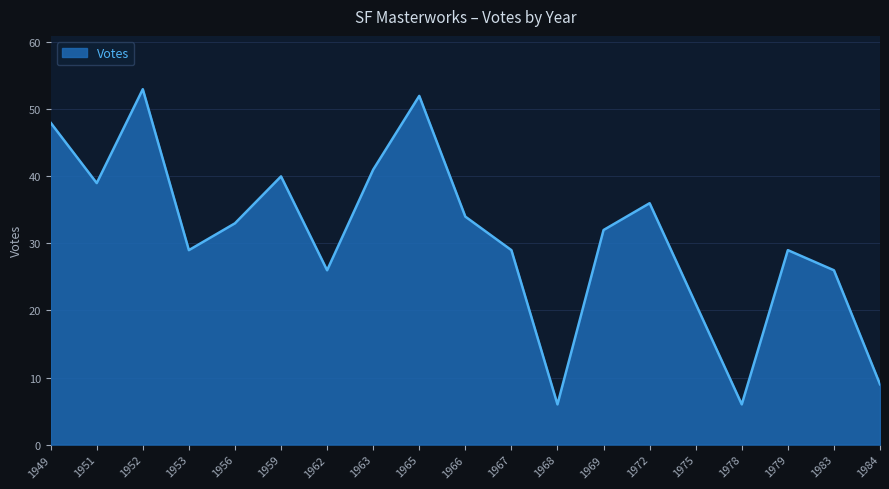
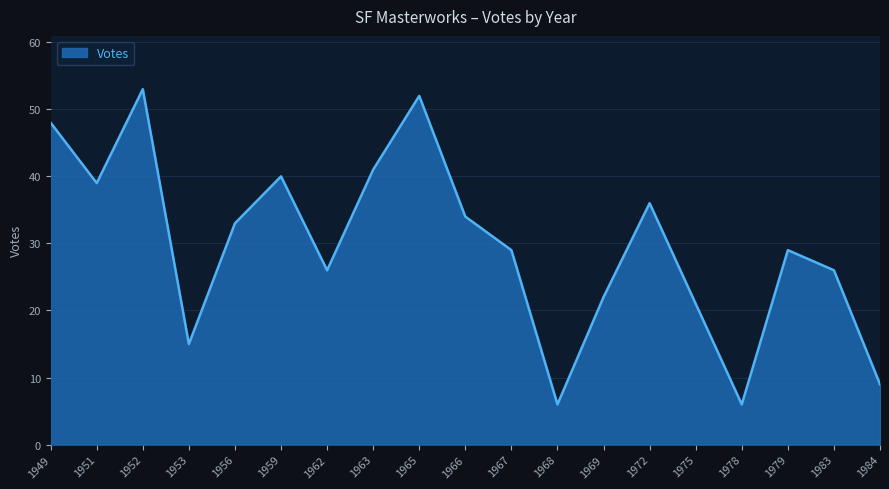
1953: 29 -> 15
1969: 32 -> 22
